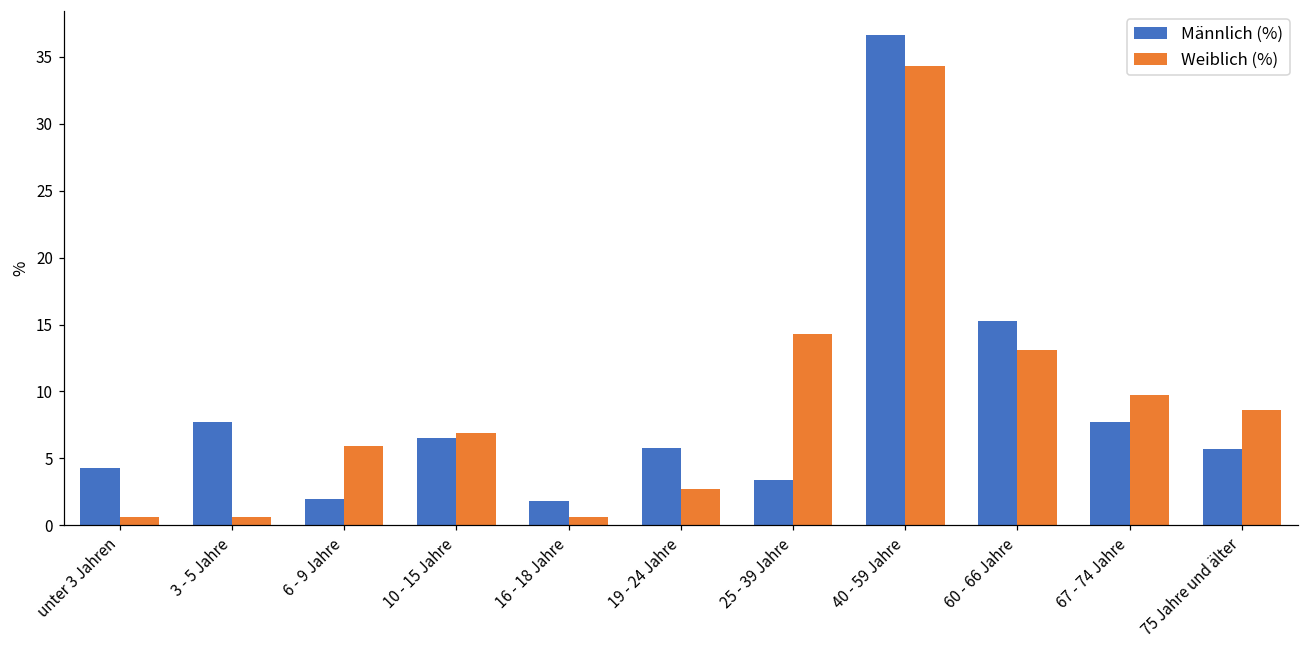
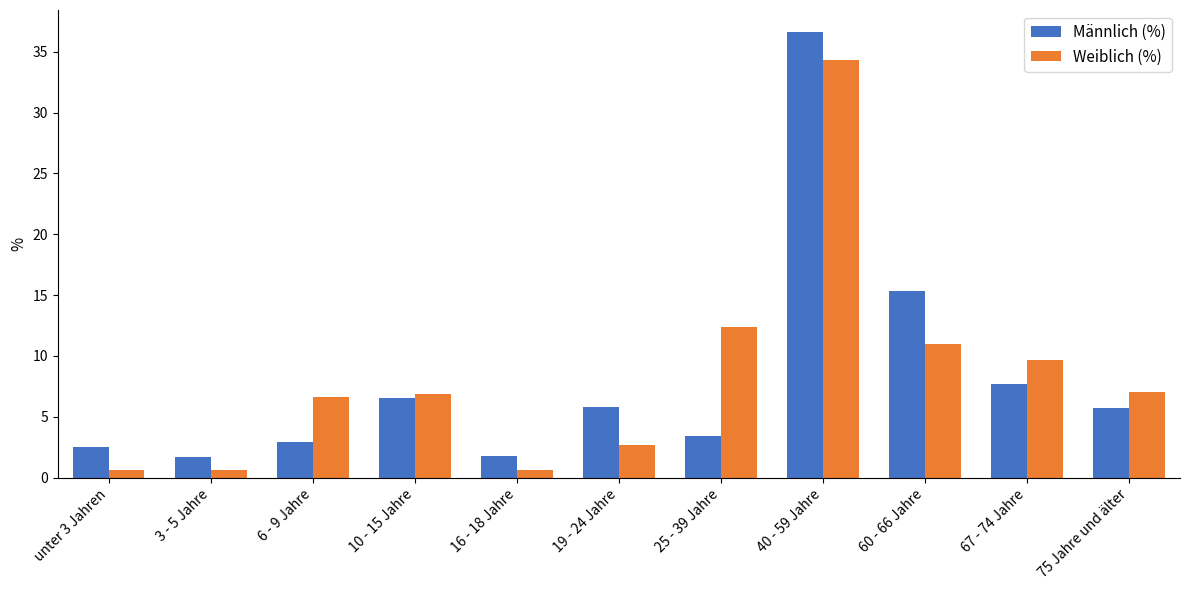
Männlich (%), unter 3 Jahren: 4.3 -> 2.5
Männlich (%), 3 - 5 Jahre: 7.7 -> 1.7
Männlich (%), 6 - 9 Jahre: 2.0 -> 2.9
Weiblich (%), 6 - 9 Jahre: 5.9 -> 6.6
Weiblich (%), 25 - 39 Jahre: 14.3 -> 12.4
Weiblich (%), 60 - 66 Jahre: 13.1 -> 11.0
Weiblich (%), 75 Jahre und älter: 8.6 -> 7.0
